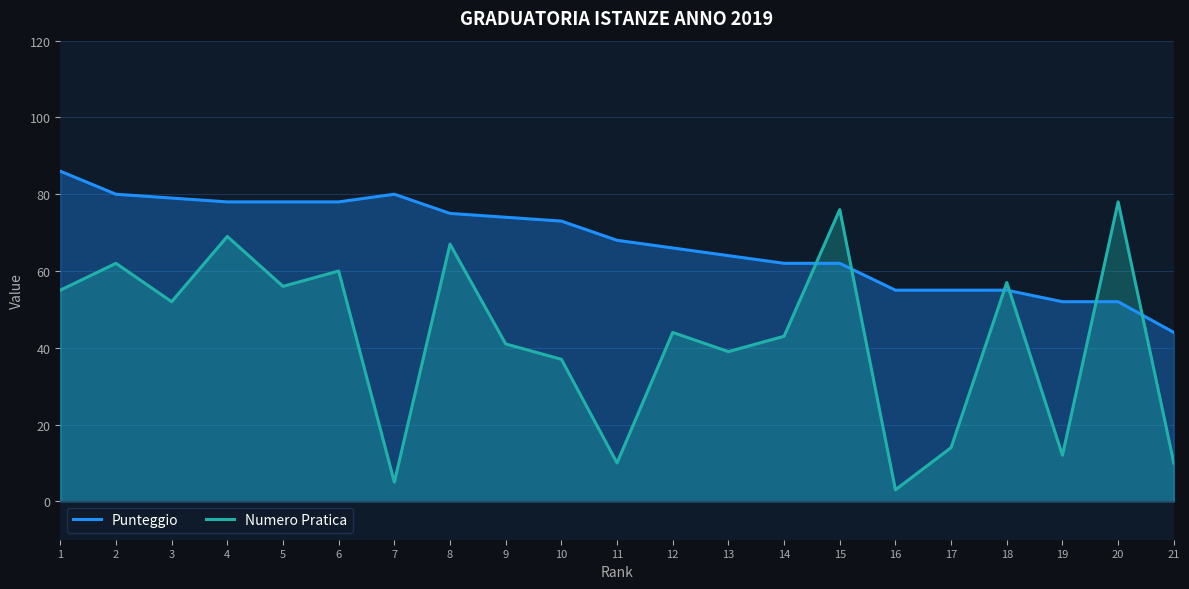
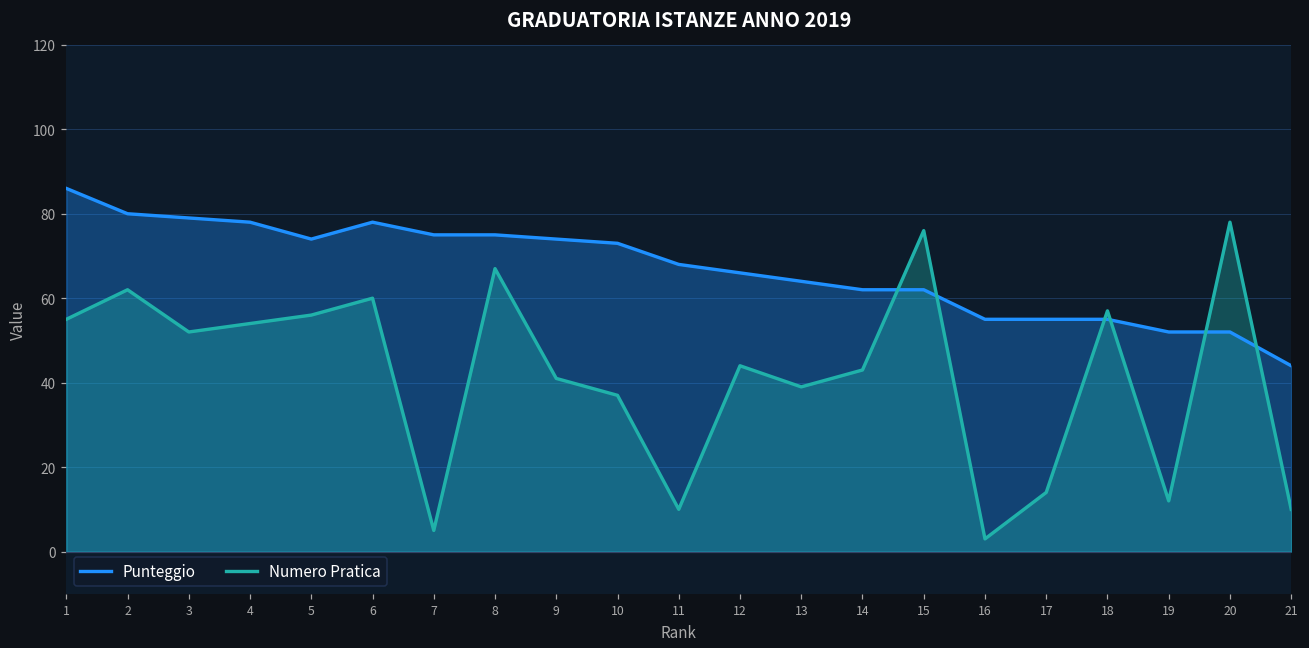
Numero Pratica, 4: 69 -> 54
Punteggio, 5: 78 -> 74
Punteggio, 7: 80 -> 75
